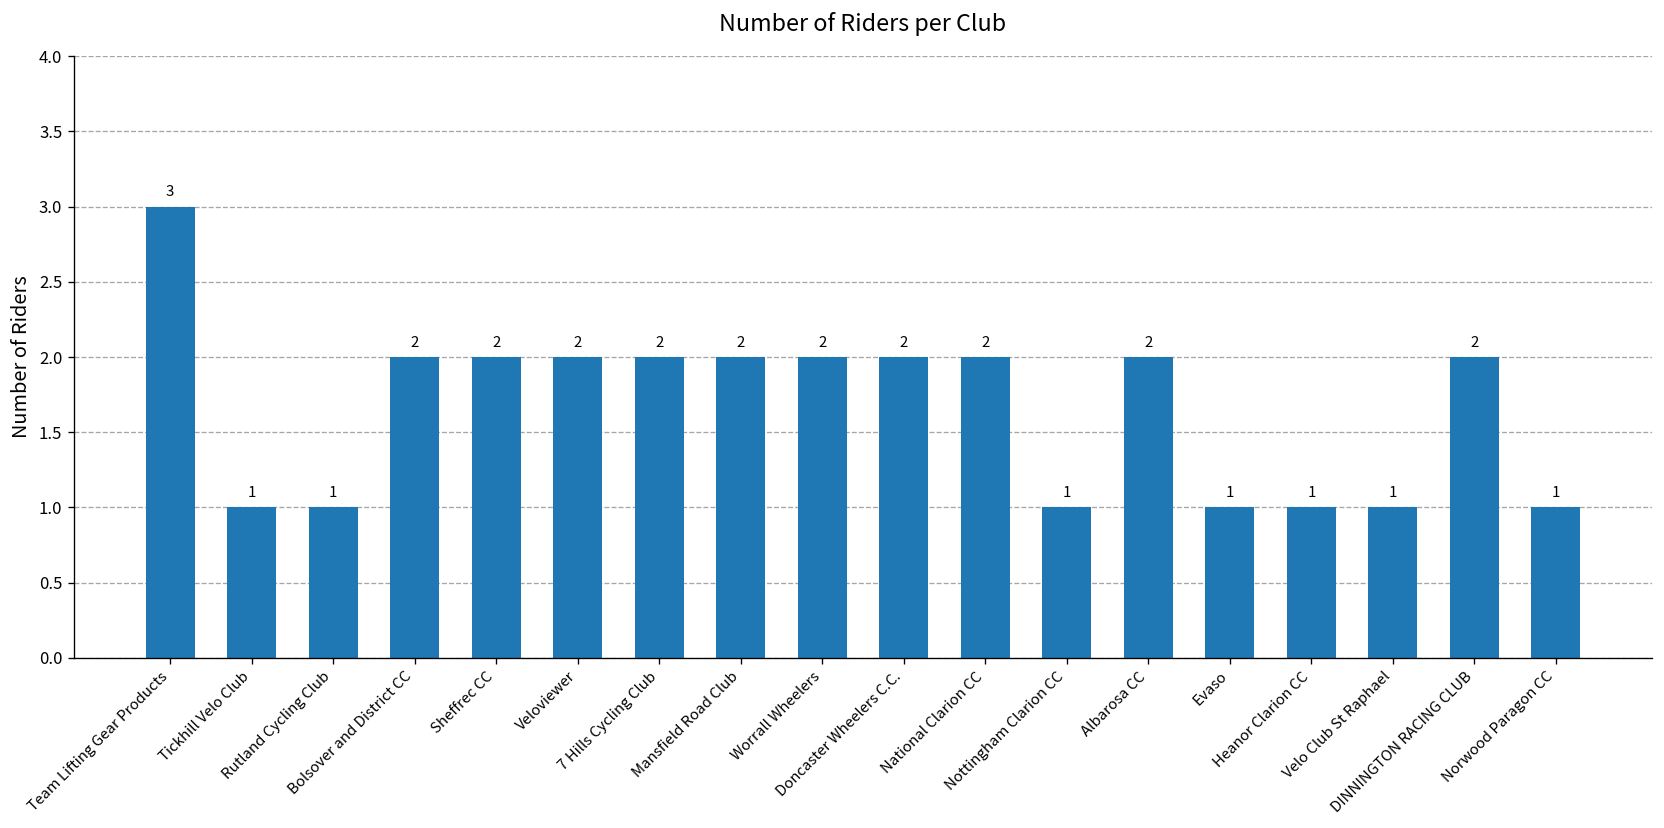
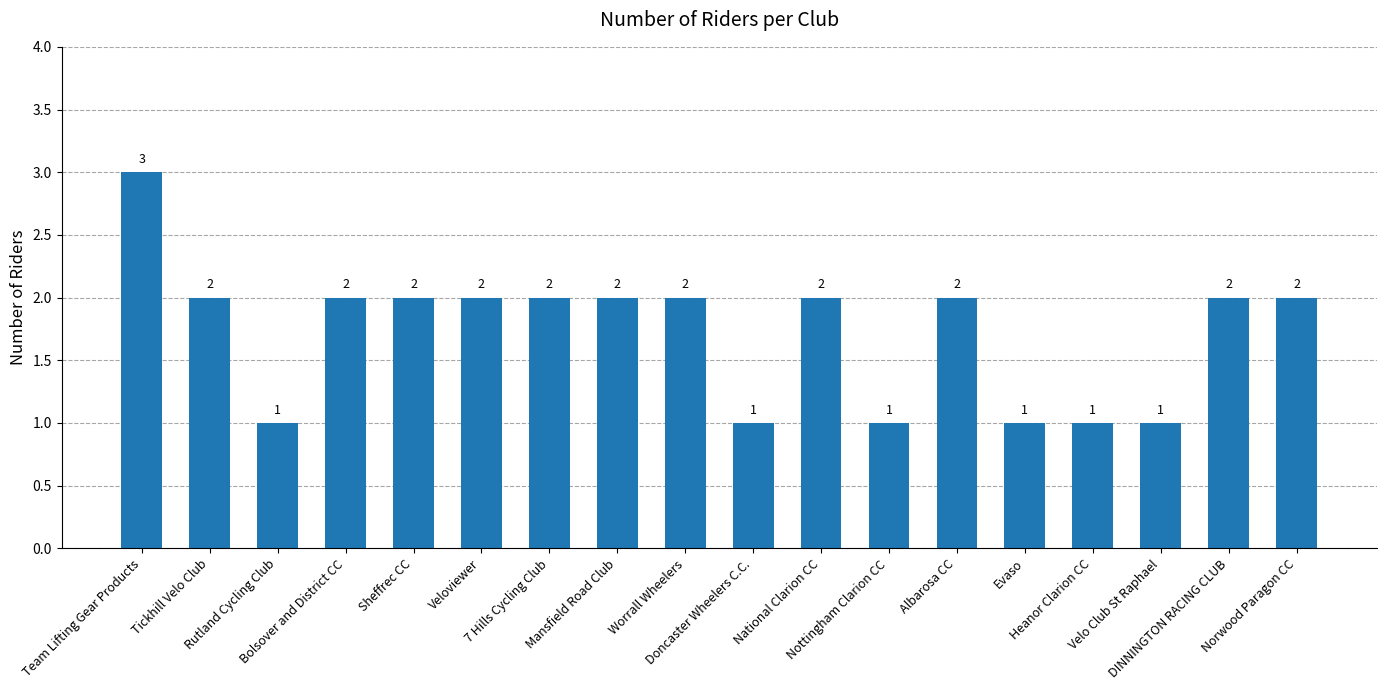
Tickhill Velo Club: 1 -> 2
Doncaster Wheelers C.C.: 2 -> 1
Norwood Paragon CC: 1 -> 2
